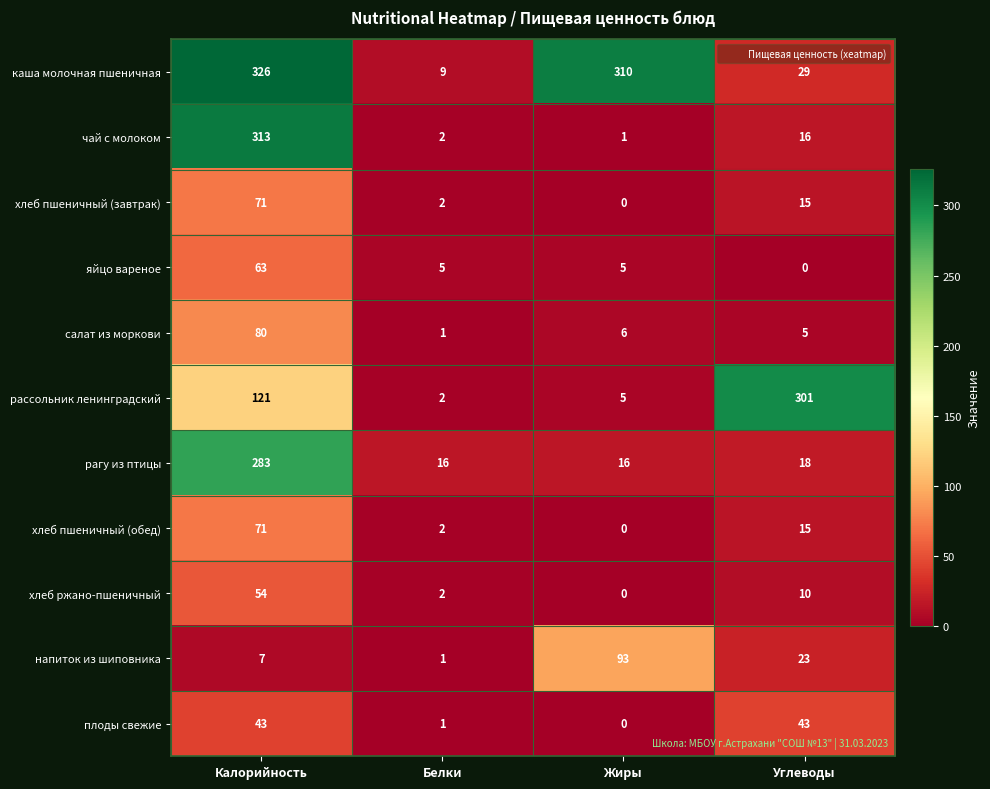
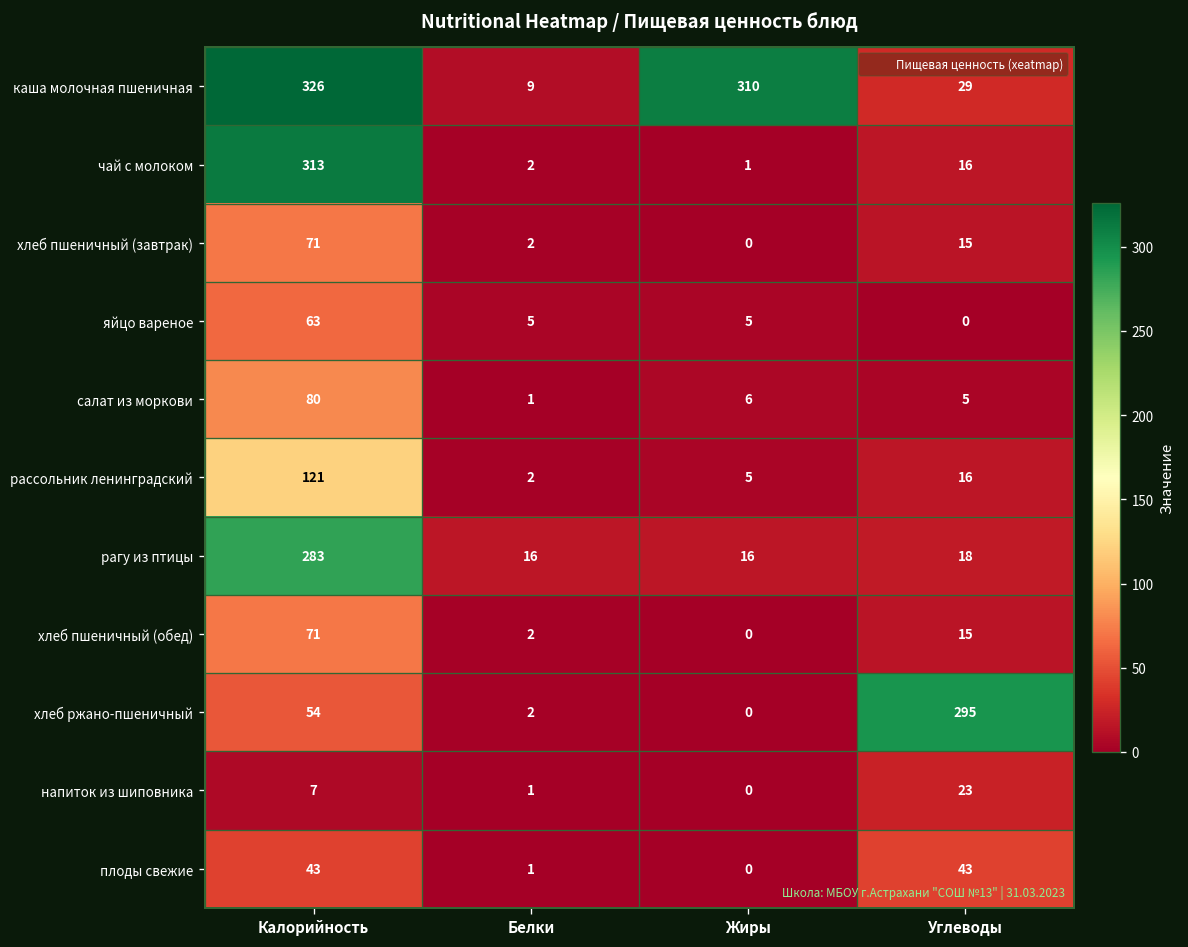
рассольник ленинградский, Углеводы: 301 -> 16
хлеб ржано-пшеничный, Углеводы: 10 -> 295
напиток из шиповника, Жиры: 93 -> 0
